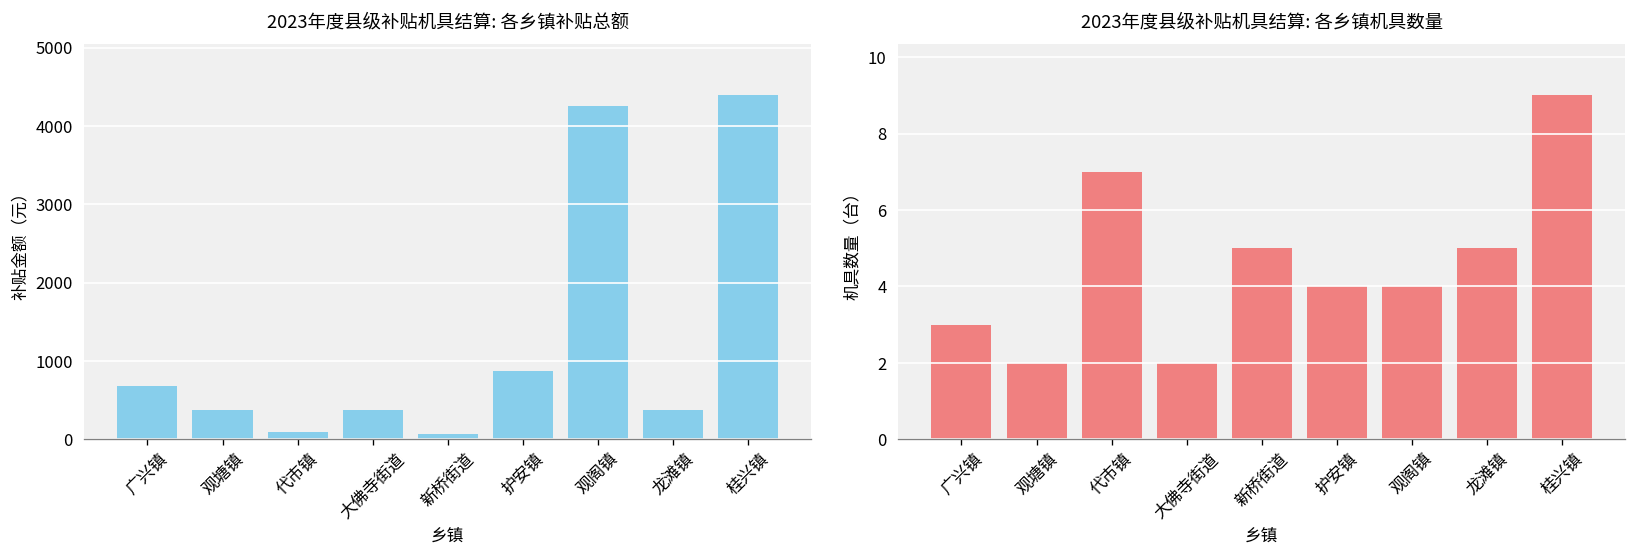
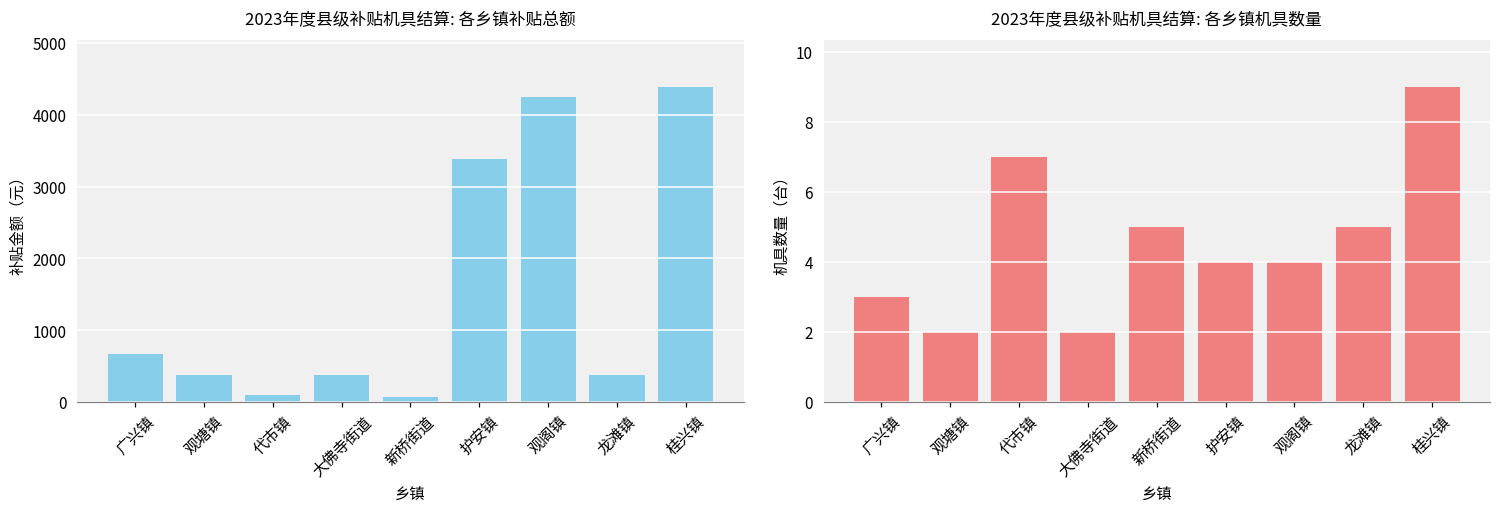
2023年度县级补贴机具结算: 各乡镇补贴总额, 护安镇: 900 -> 3400
